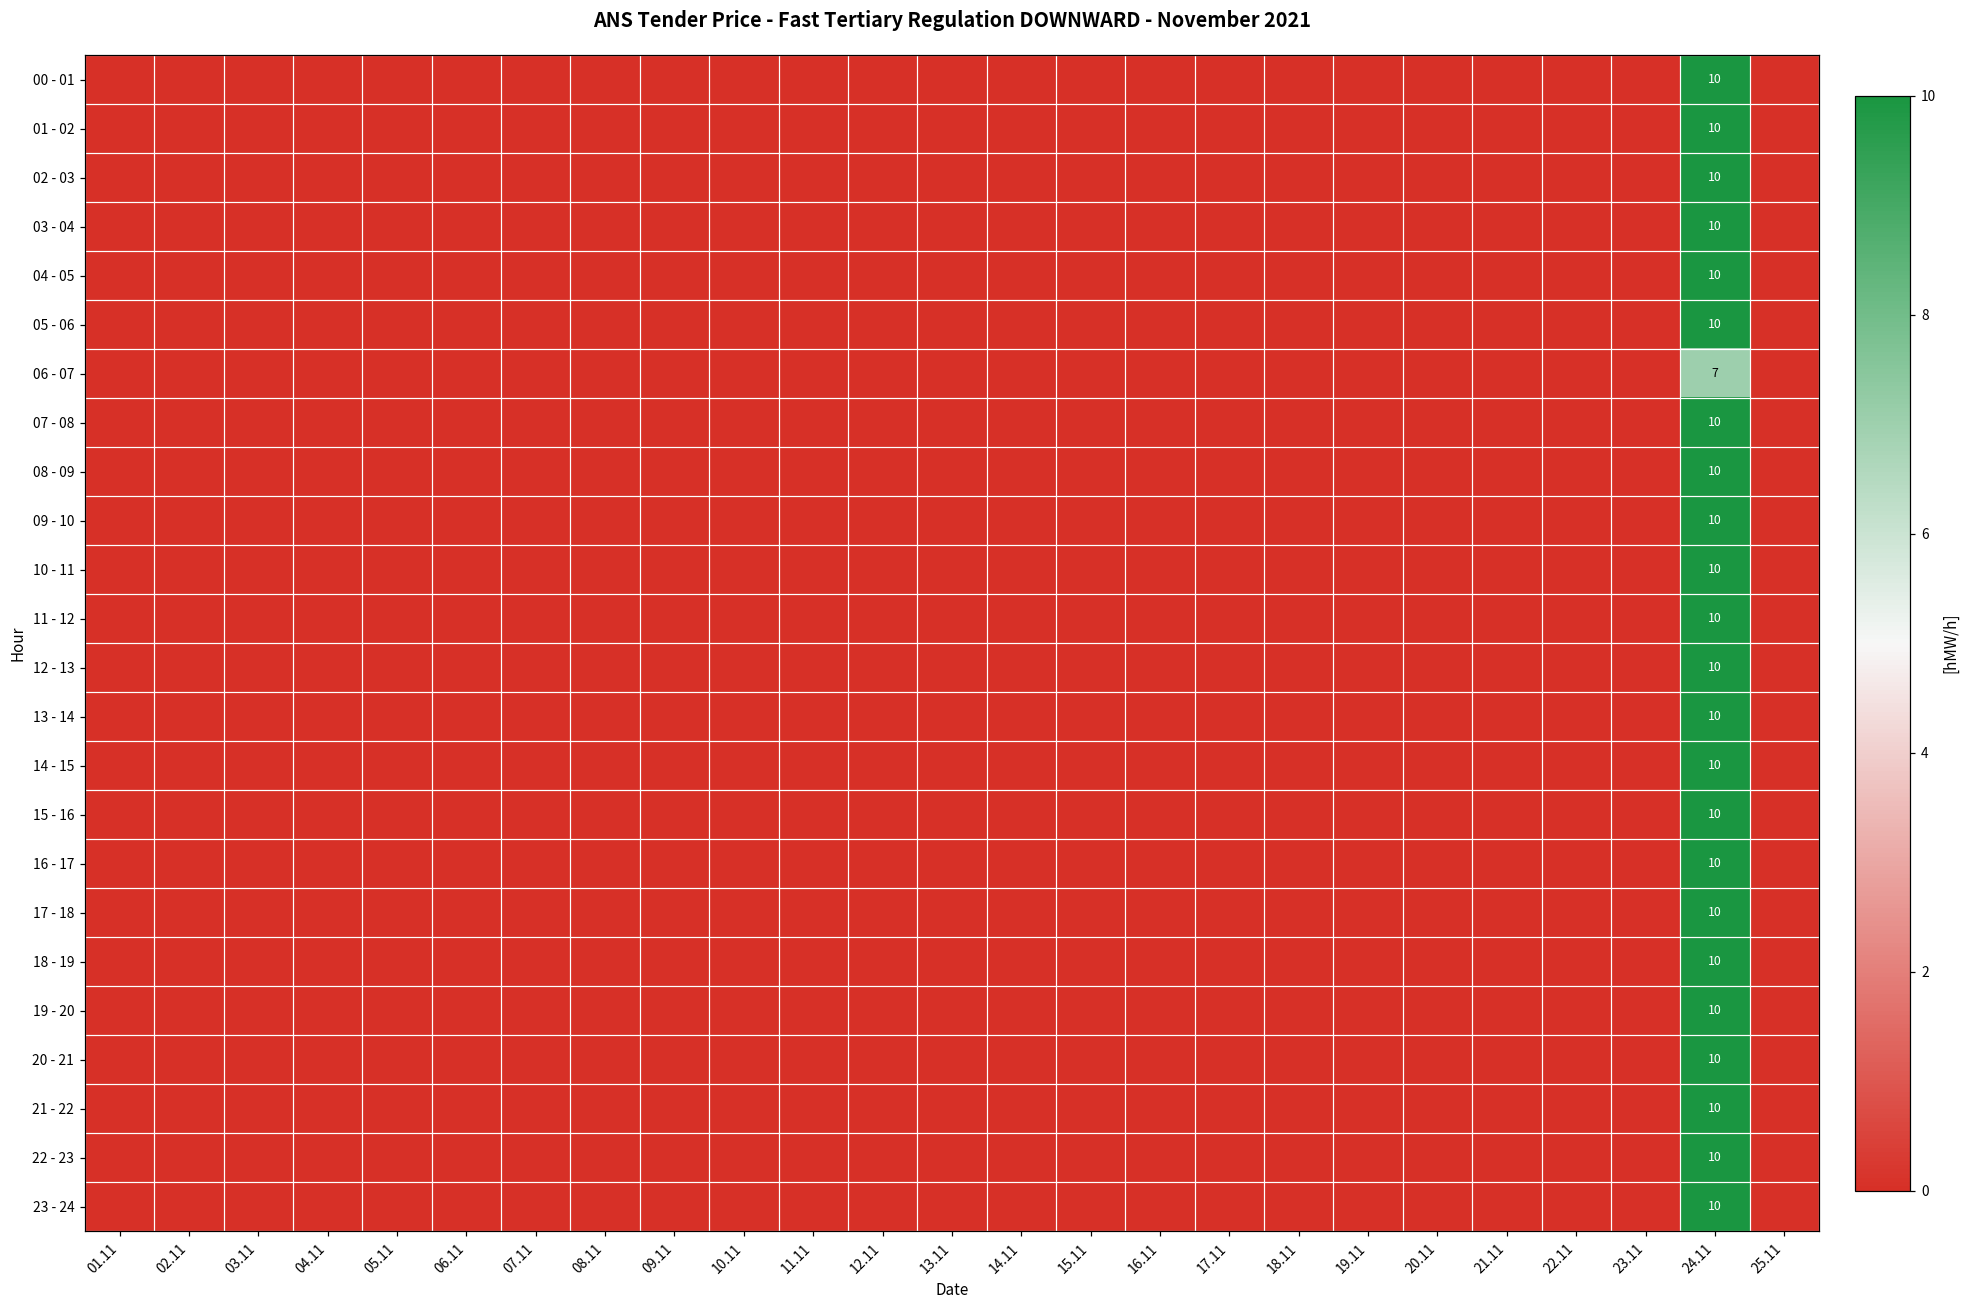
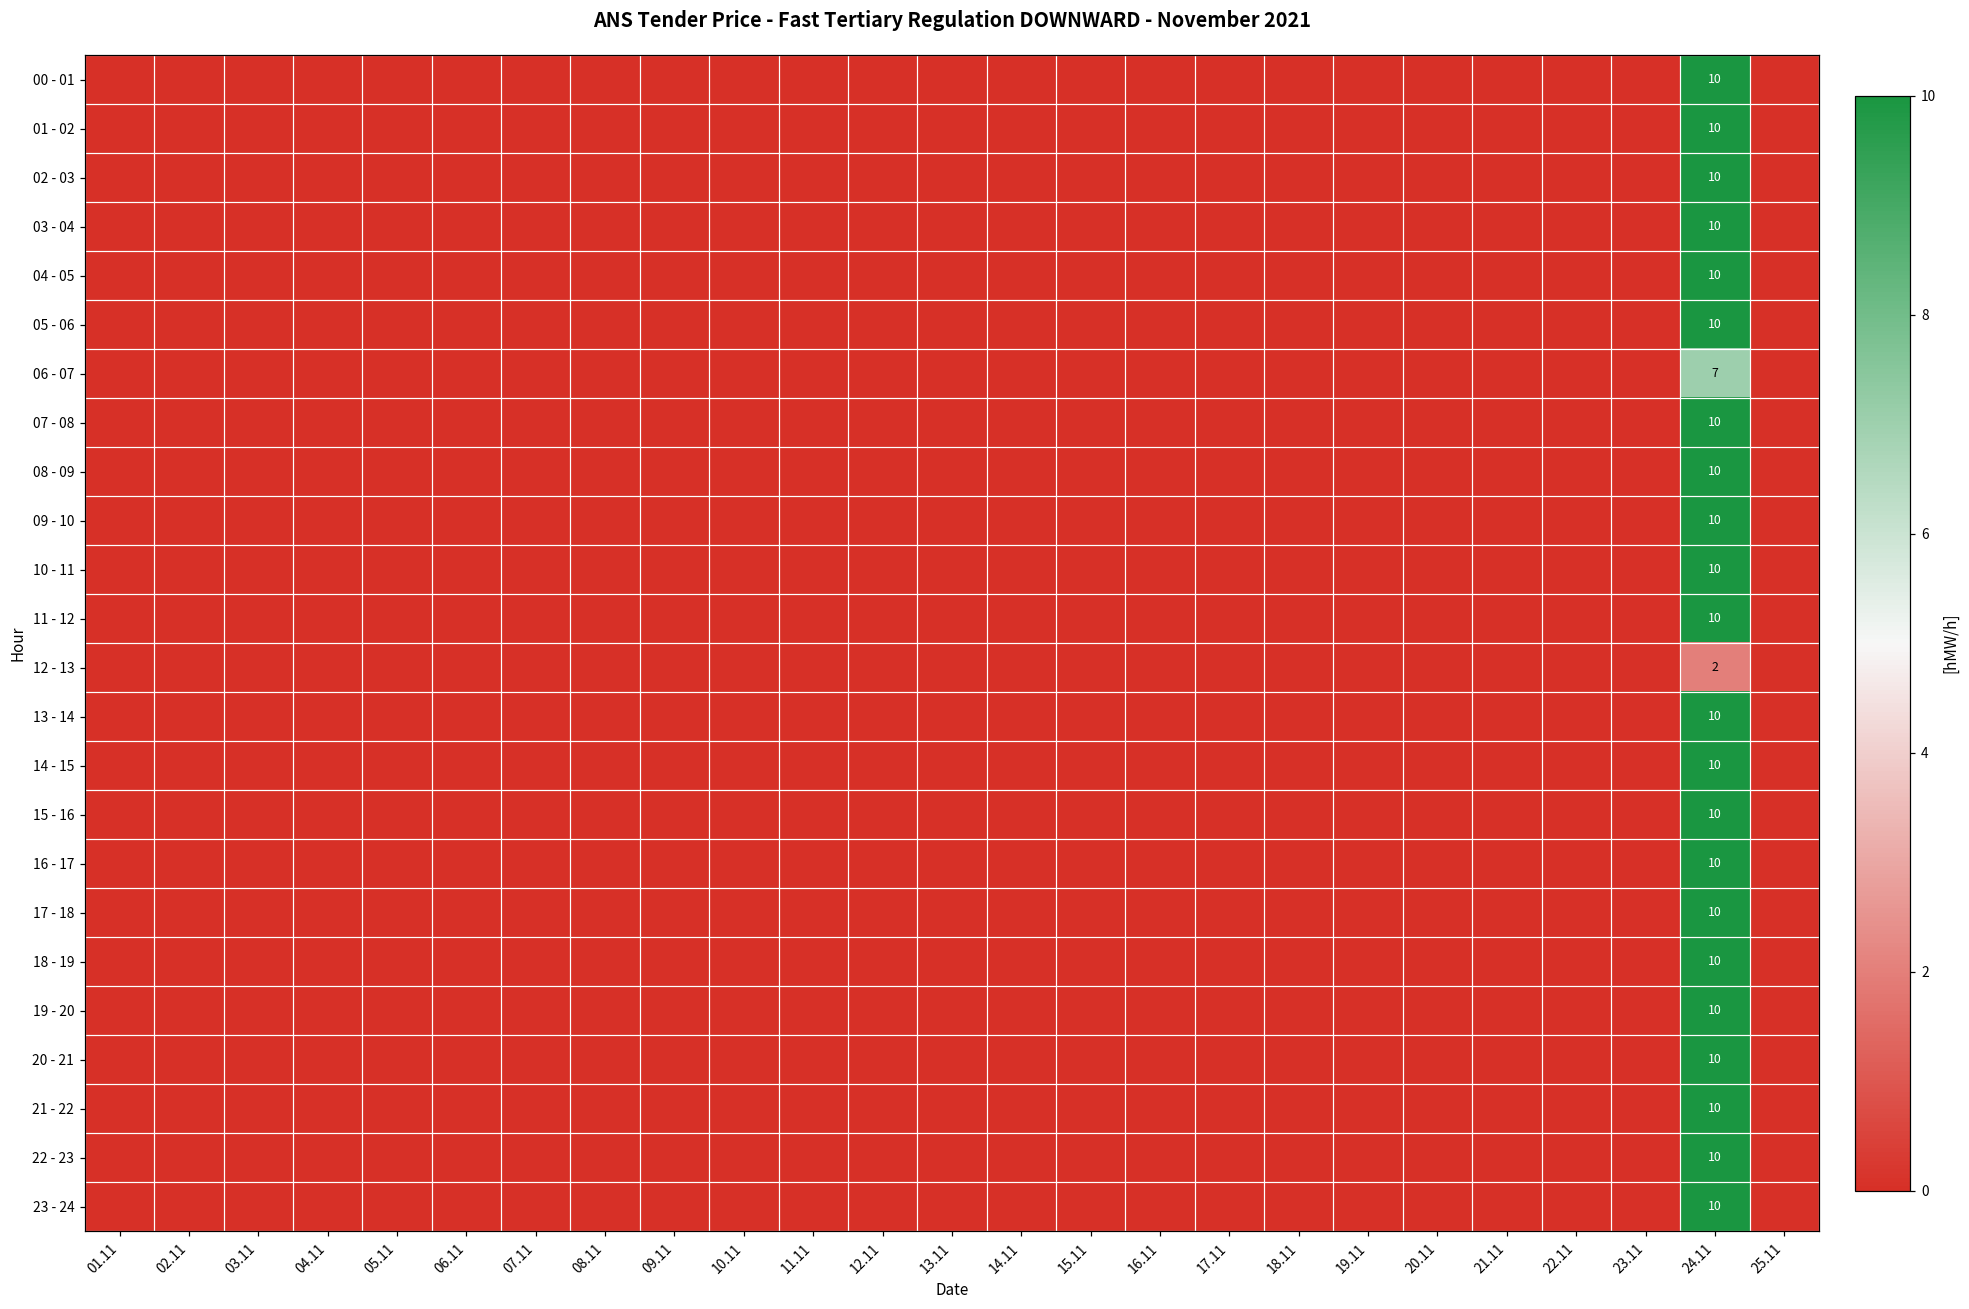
12 - 13, 24.11: 10 -> 2
